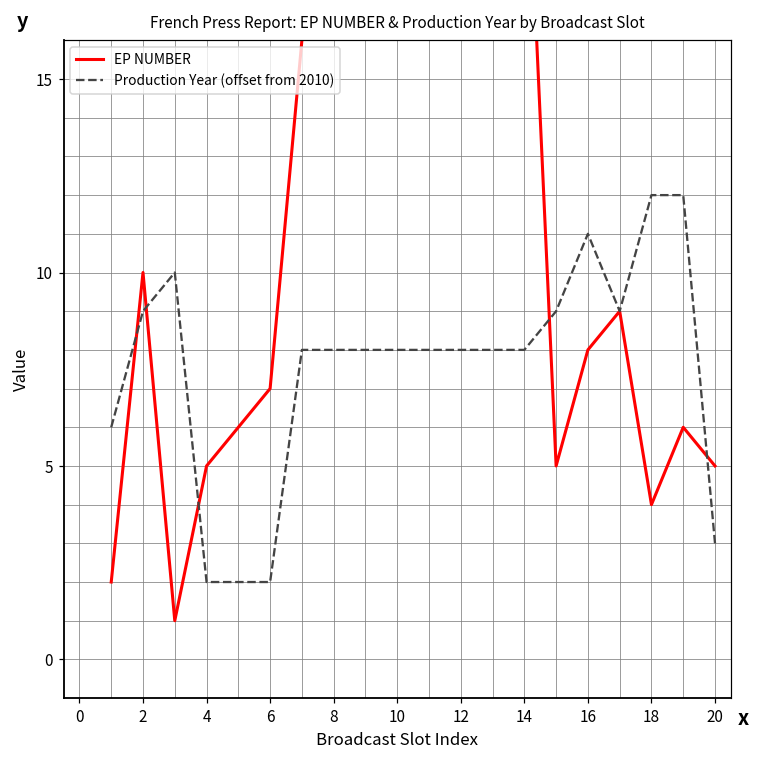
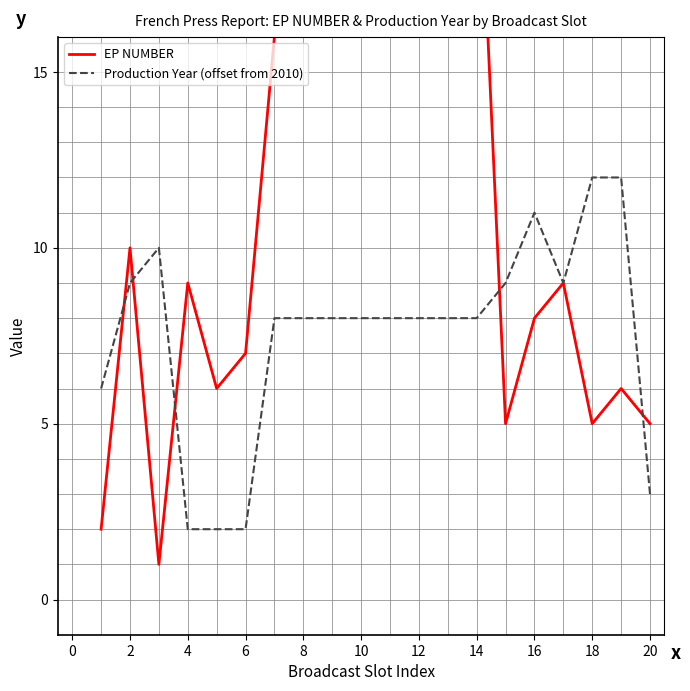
EP NUMBER, 4: 5 -> 9
EP NUMBER, 18: 4 -> 5
